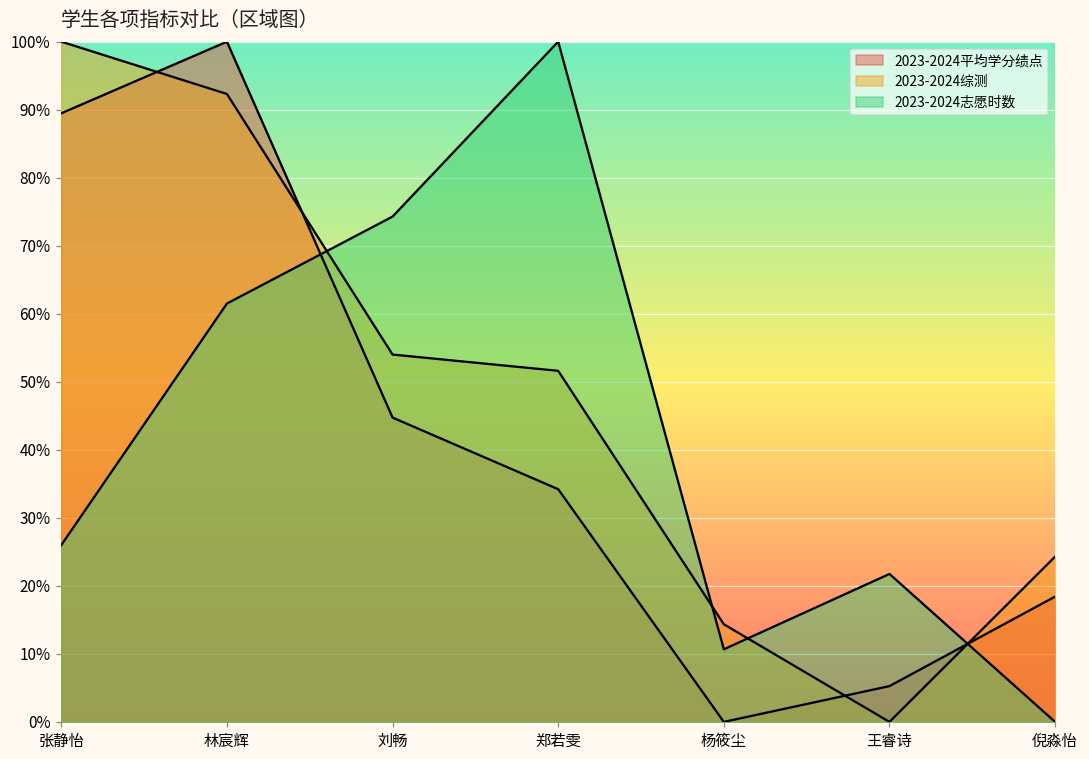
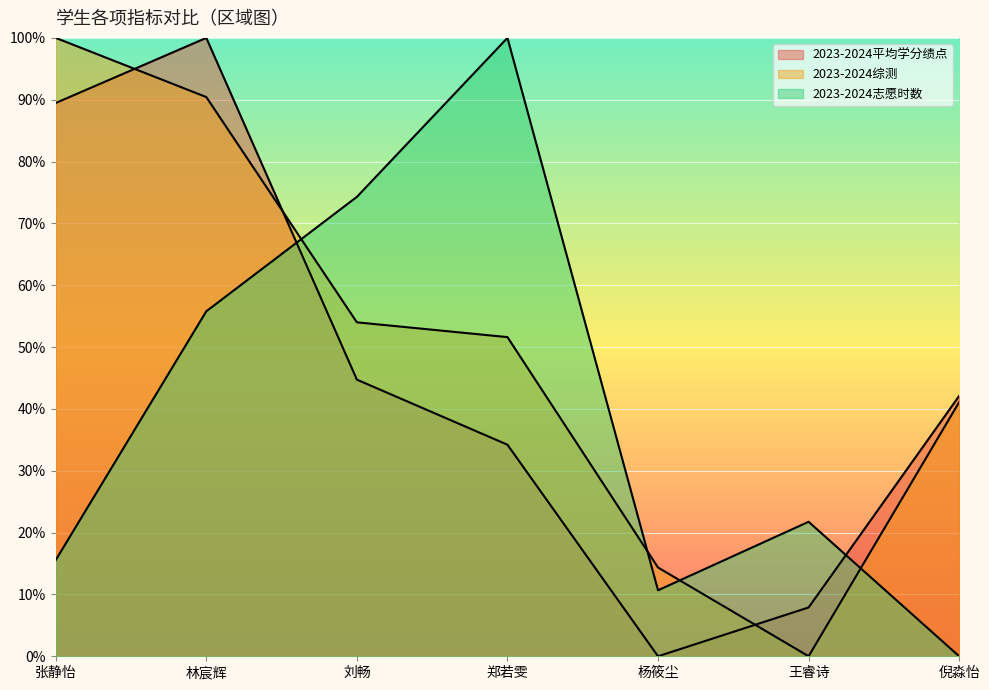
2023-2024志愿时数, 张静怡: 26% -> 16%
2023-2024综测, 林宸辉: 92% -> 90%
2023-2024志愿时数, 林宸辉: 62% -> 56%
2023-2024平均学分绩点, 王睿诗: 5% -> 8%
2023-2024平均学分绩点, 倪淼怡: 18% -> 42%
2023-2024综测, 倪淼怡: 24% -> 41%
